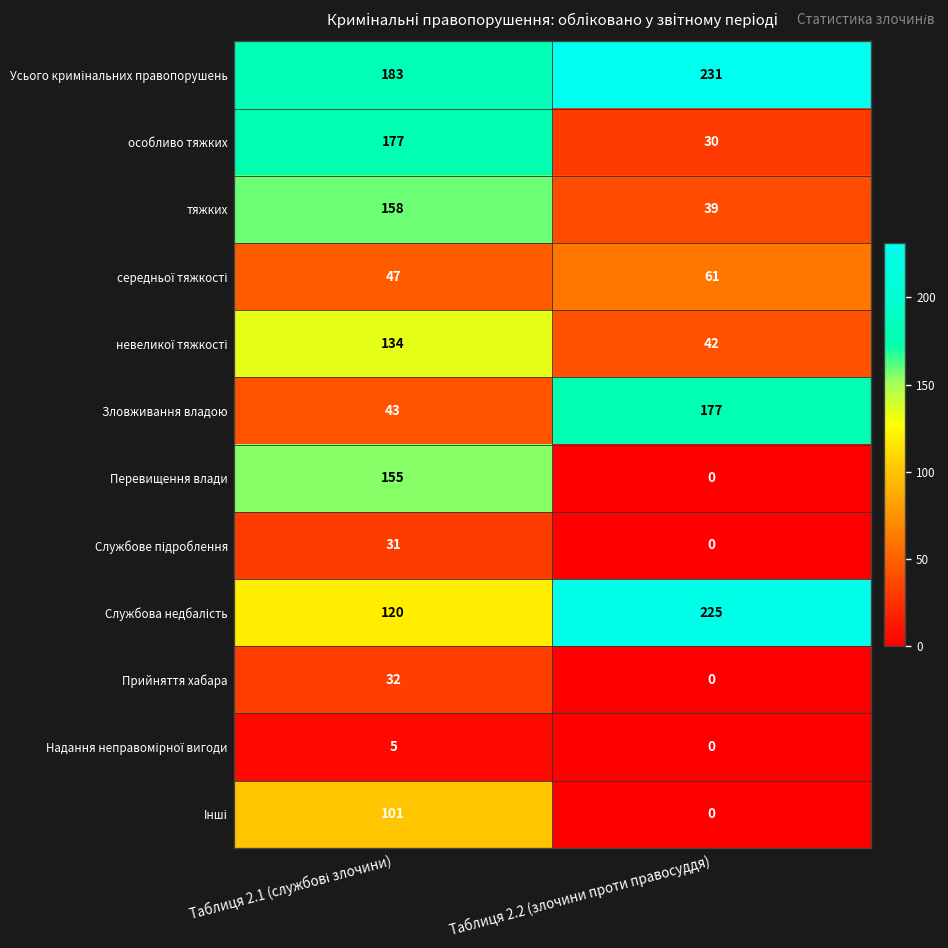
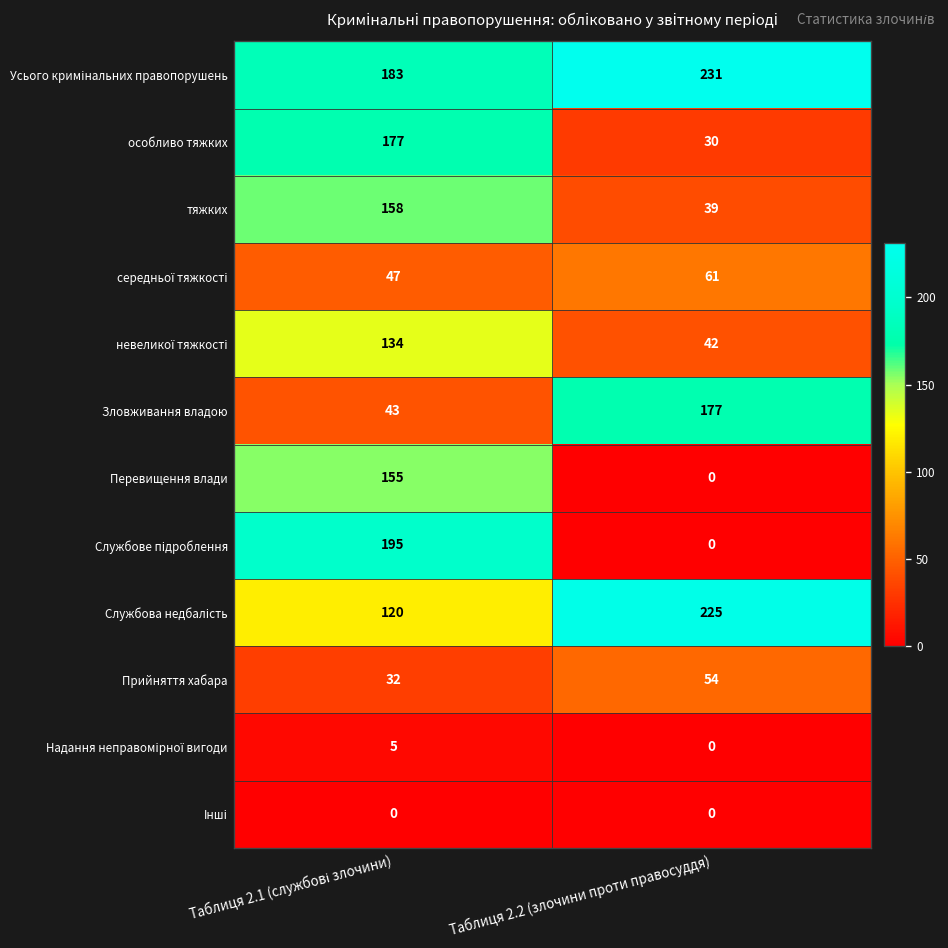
Службове підроблення, Таблиця 2.1 (службові злочини): 31 -> 195
Прийняття хабара, Таблиця 2.2 (злочини проти правосуддя): 0 -> 54
Інші, Таблиця 2.1 (службові злочини): 101 -> 0
